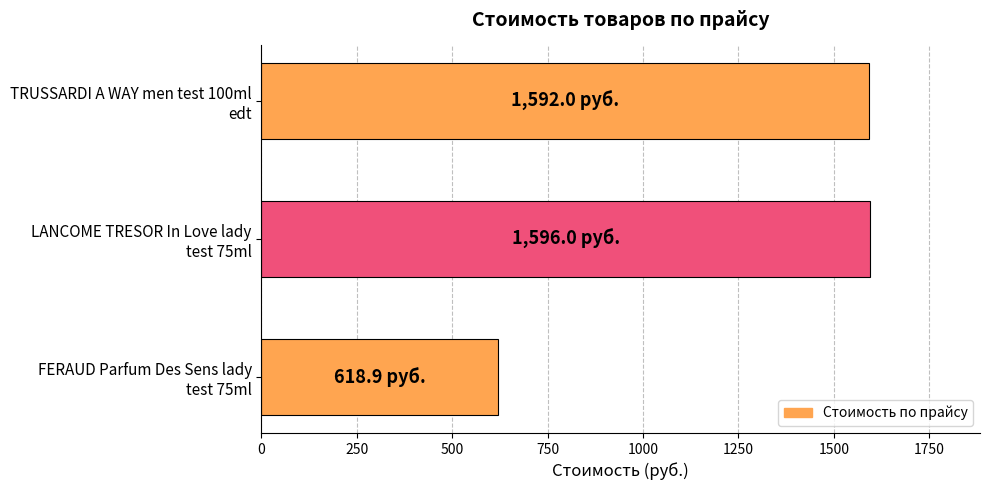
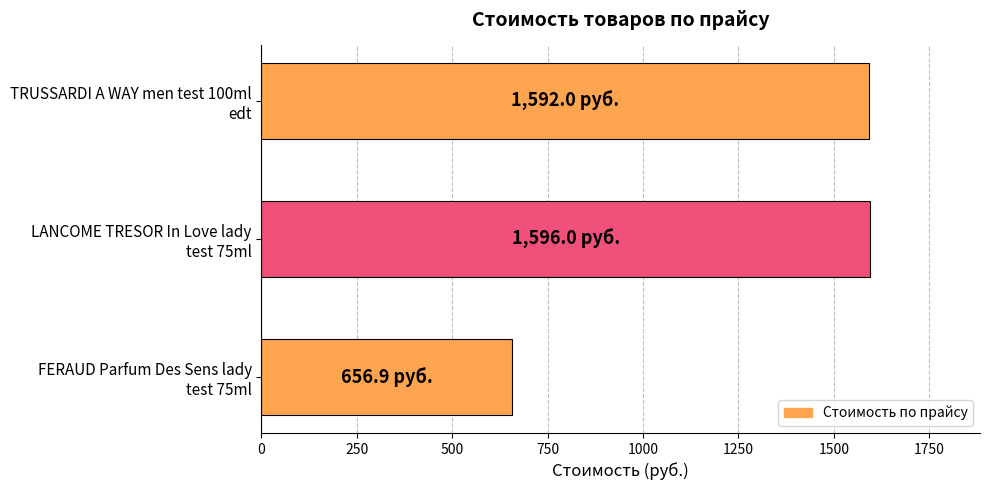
FERAUD Parfum Des Sens lady test 75ml: 618.9 -> 656.9
